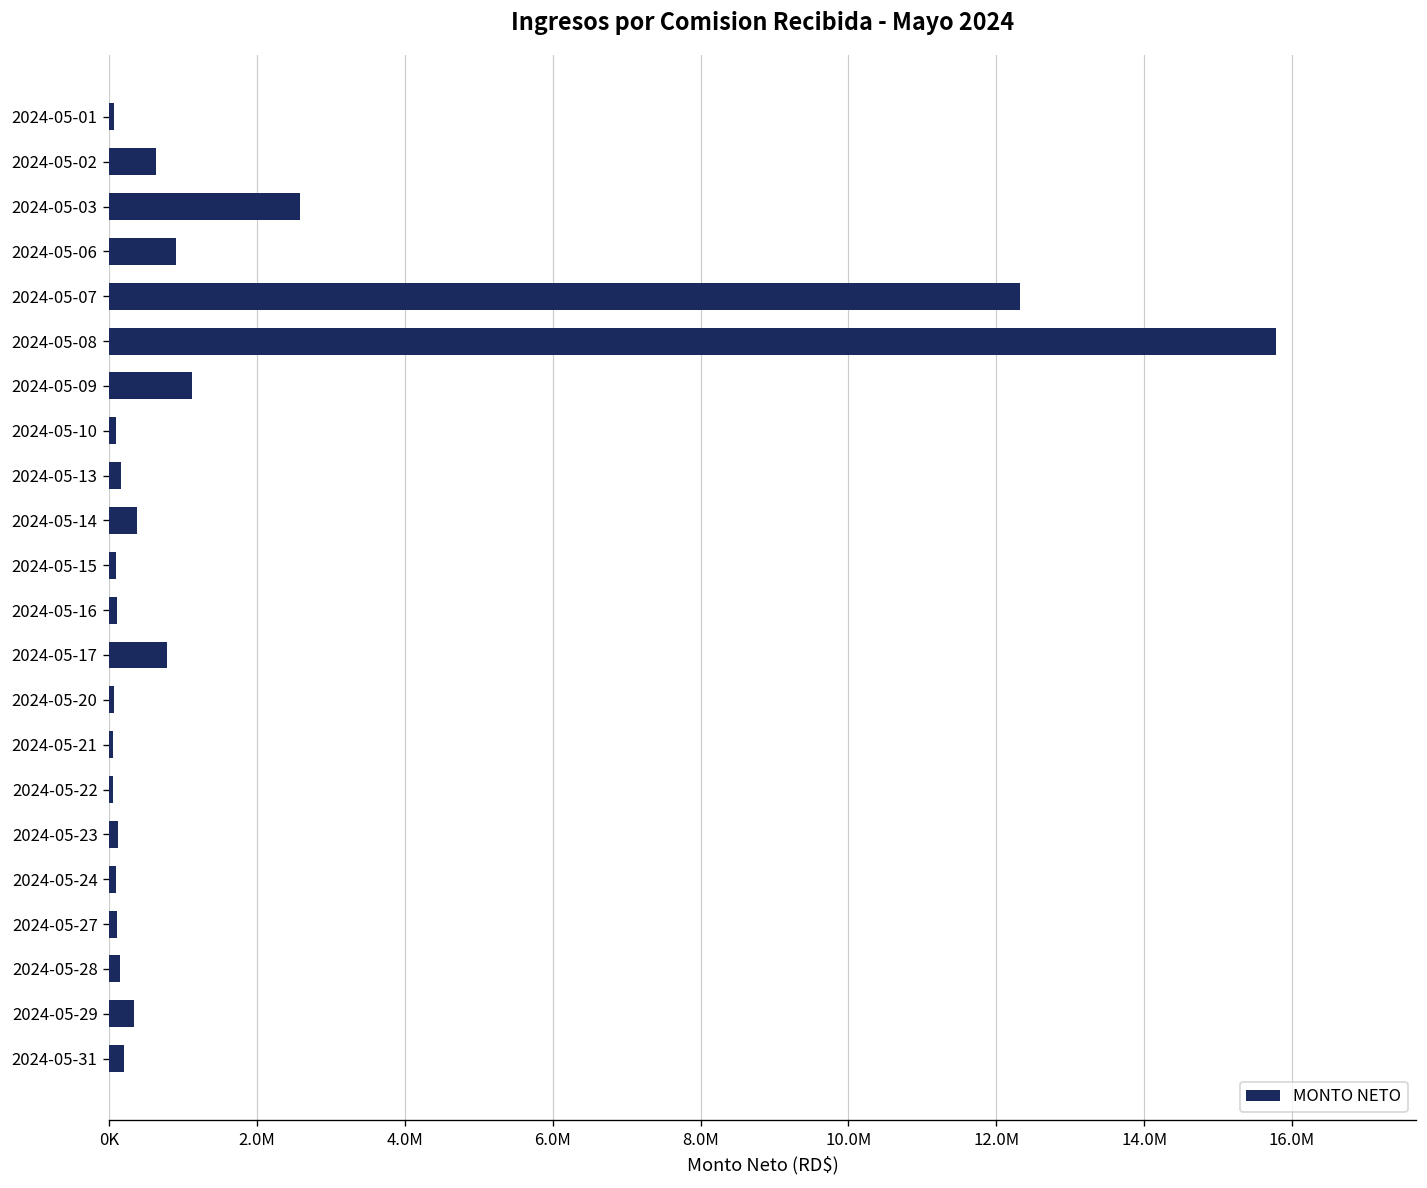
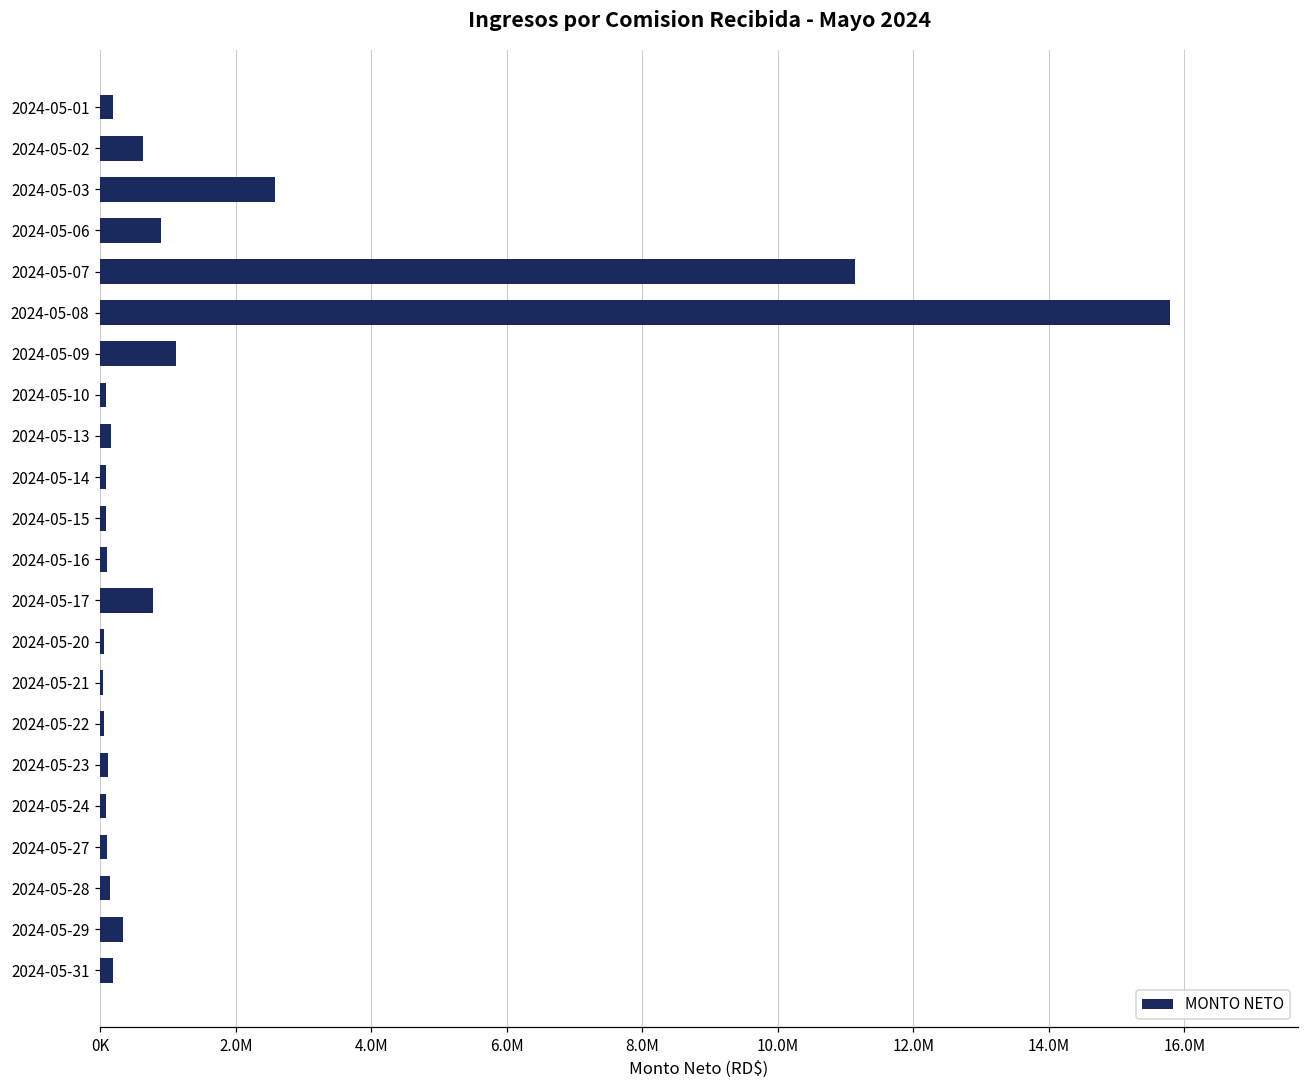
2024-05-01: 100000 -> 200000
2024-05-07: 12300000 -> 11100000
2024-05-14: 400000 -> 100000
